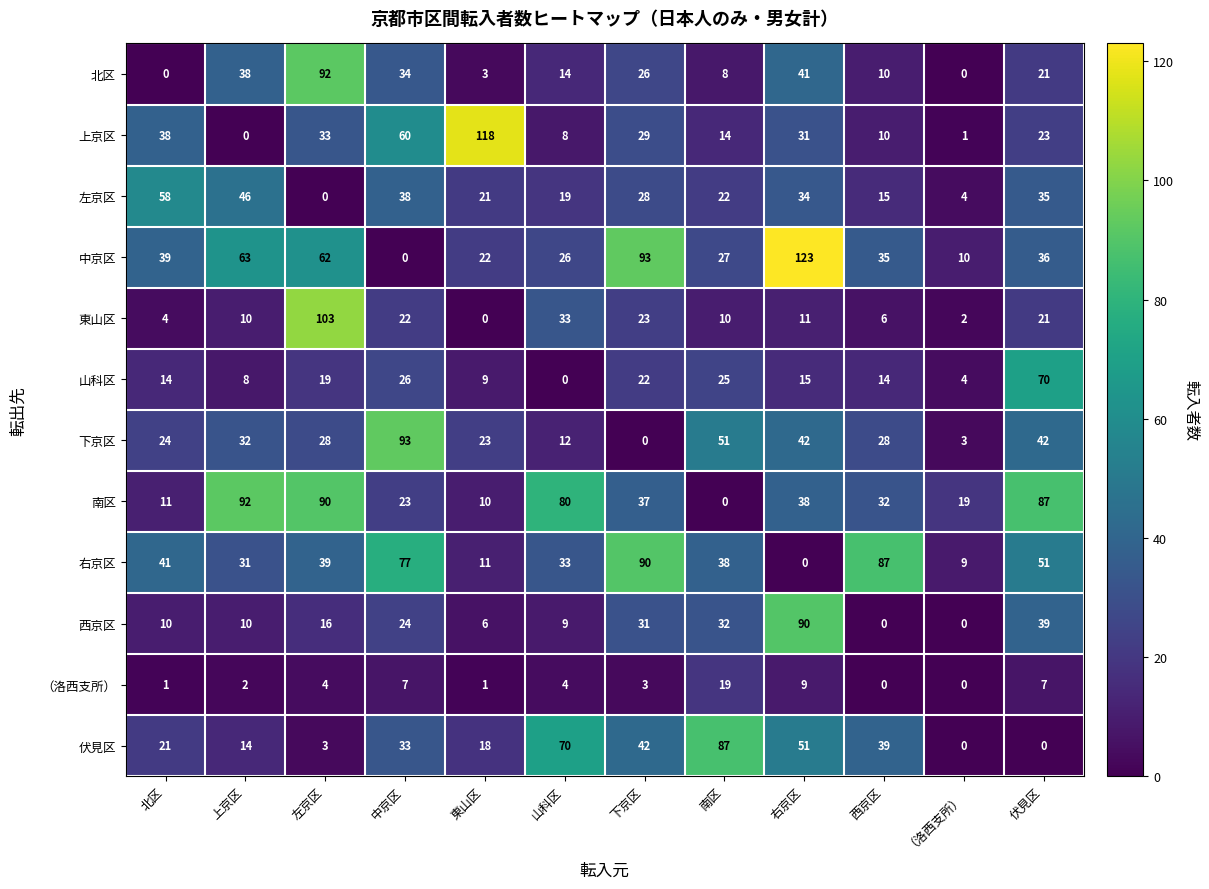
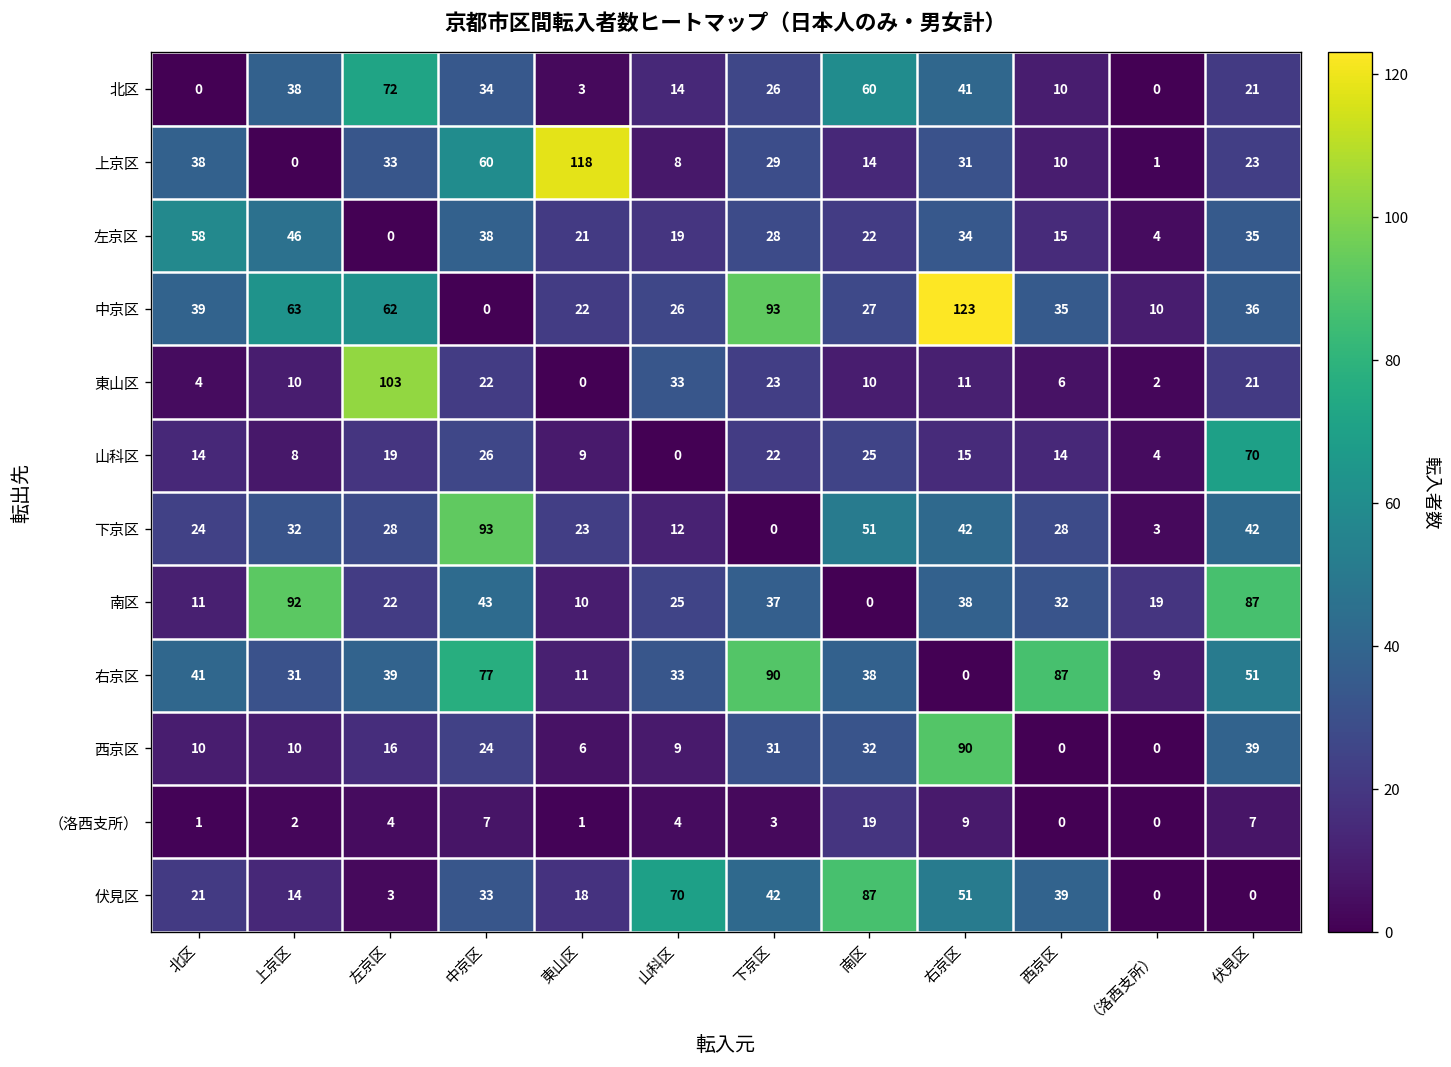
北区, 左京区: 92 -> 72
北区, 南区: 8 -> 60
南区, 左京区: 90 -> 22
南区, 中京区: 23 -> 43
南区, 山科区: 80 -> 25
